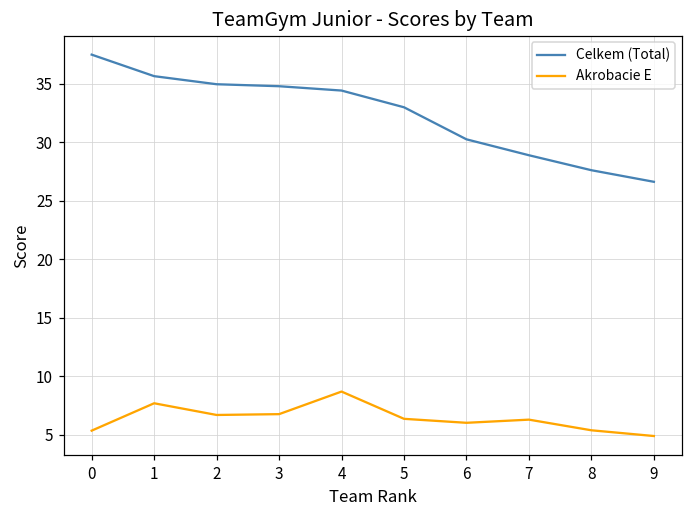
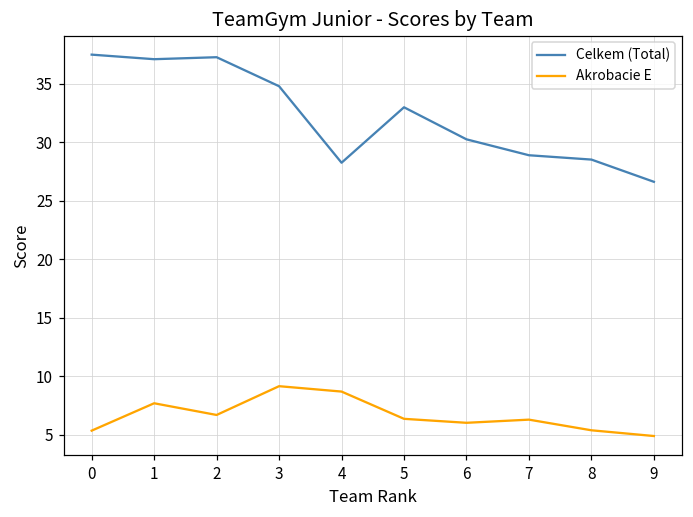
Celkem (Total), 1: 35.7 -> 37.1
Celkem (Total), 2: 35.0 -> 37.3
Akrobacie E, 3: 6.8 -> 9.2
Celkem (Total), 4: 34.4 -> 28.3
Celkem (Total), 8: 27.6 -> 28.5
